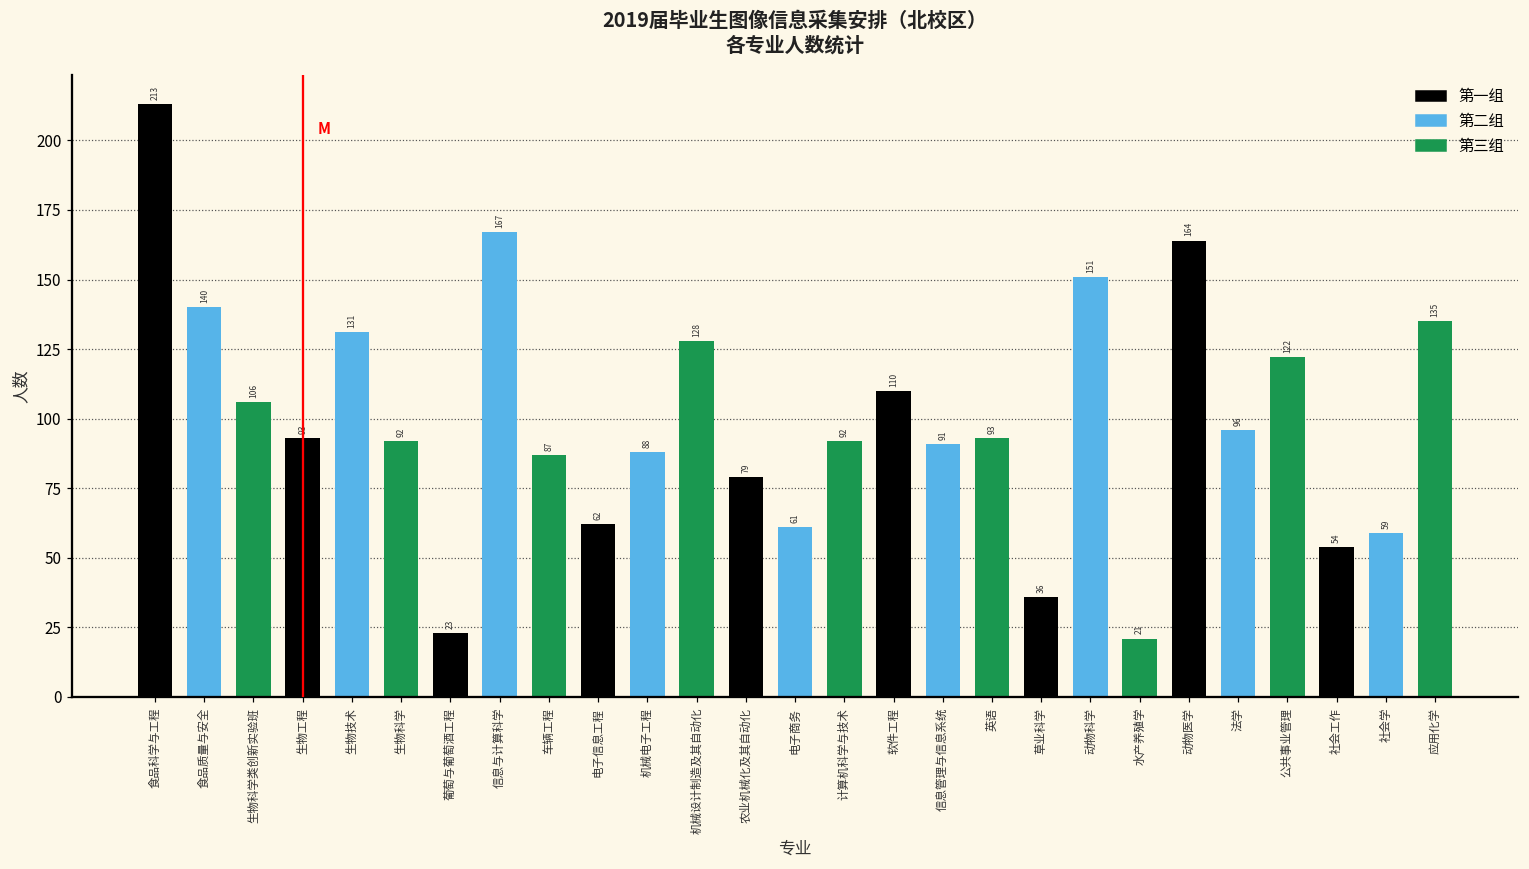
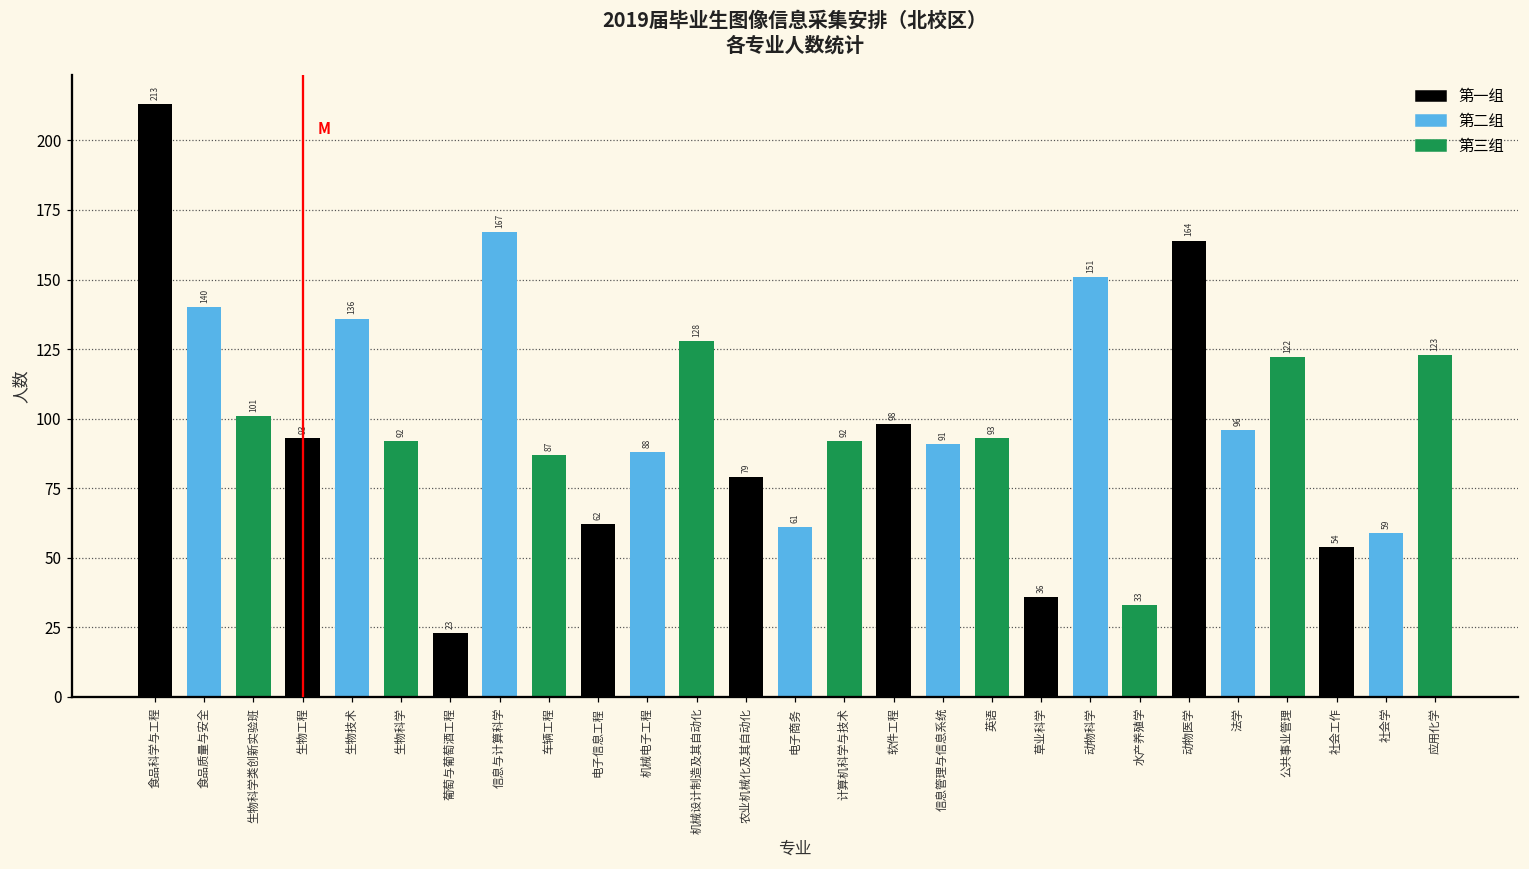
生物科学类创新实验班: 106 -> 101
生物技术: 131 -> 136
软件工程: 110 -> 98
水产养殖学: 21 -> 33
应用化学: 135 -> 123
